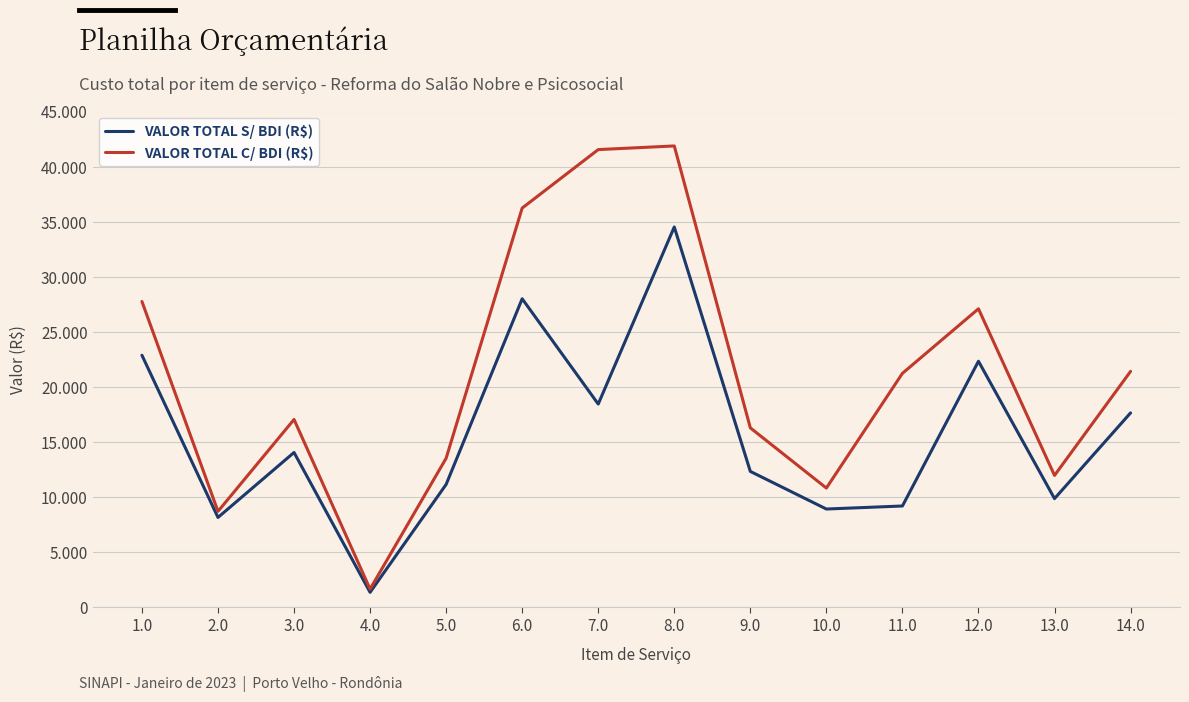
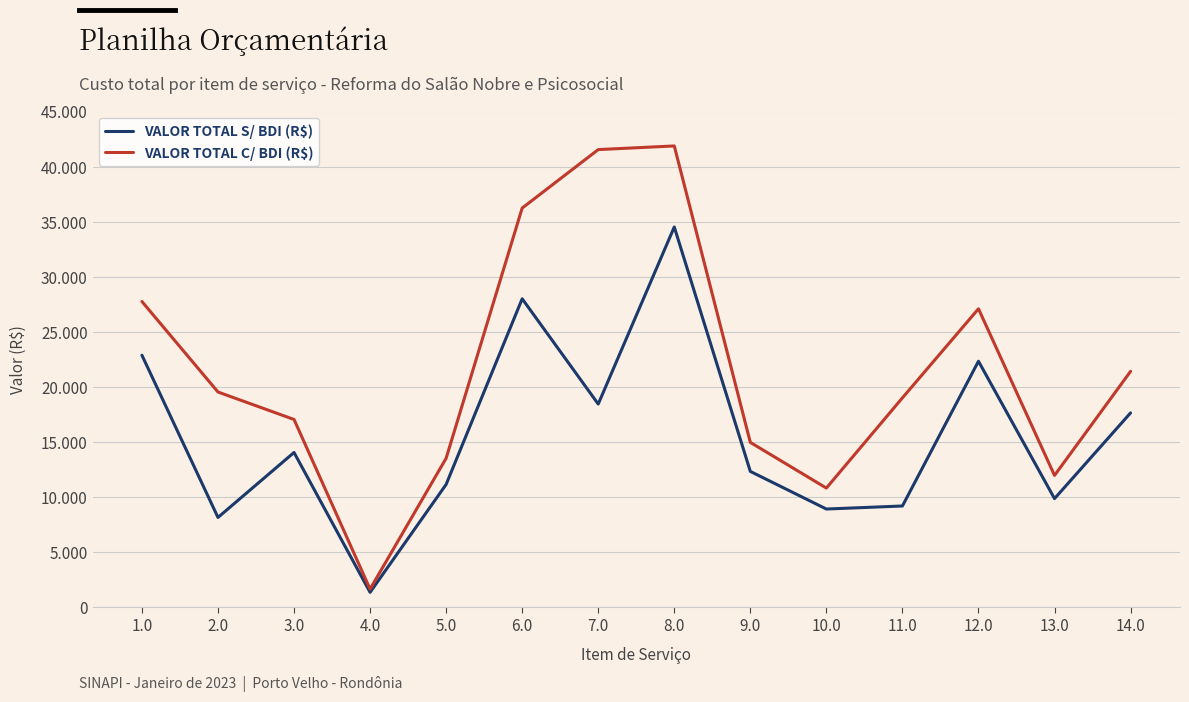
VALOR TOTAL C/ BDI (R$), 2.0: 8.7 -> 19.5
VALOR TOTAL C/ BDI (R$), 9.0: 16.3 -> 15.0
VALOR TOTAL C/ BDI (R$), 11.0: 21.2 -> 19.0
